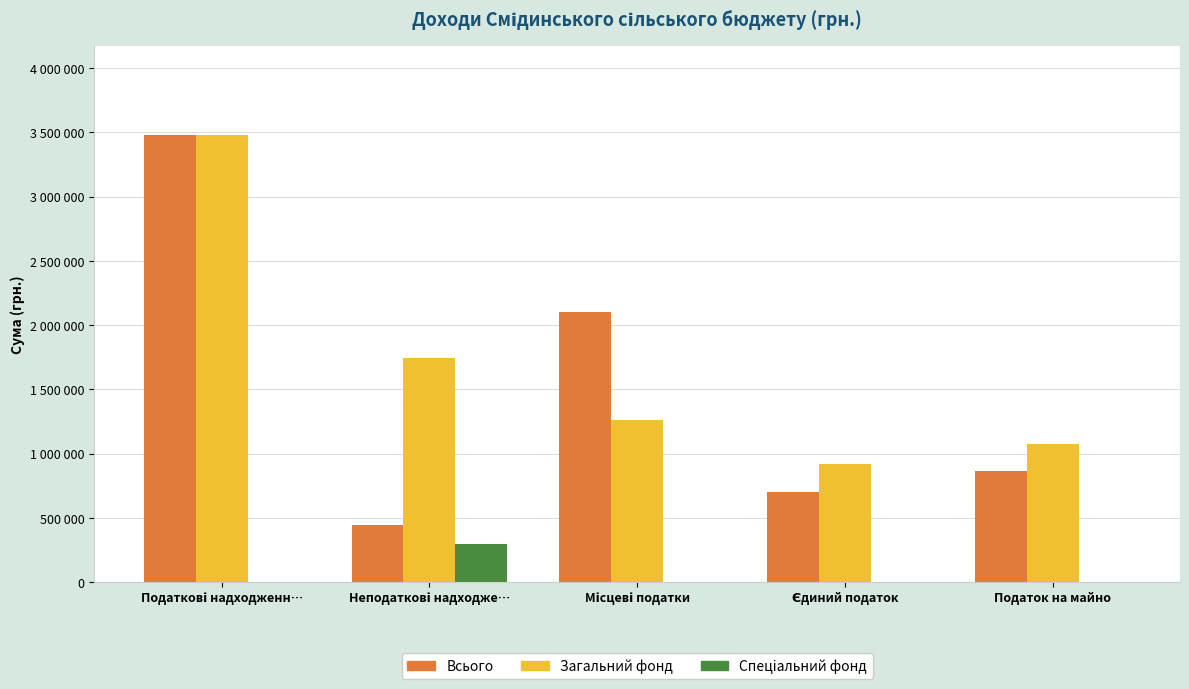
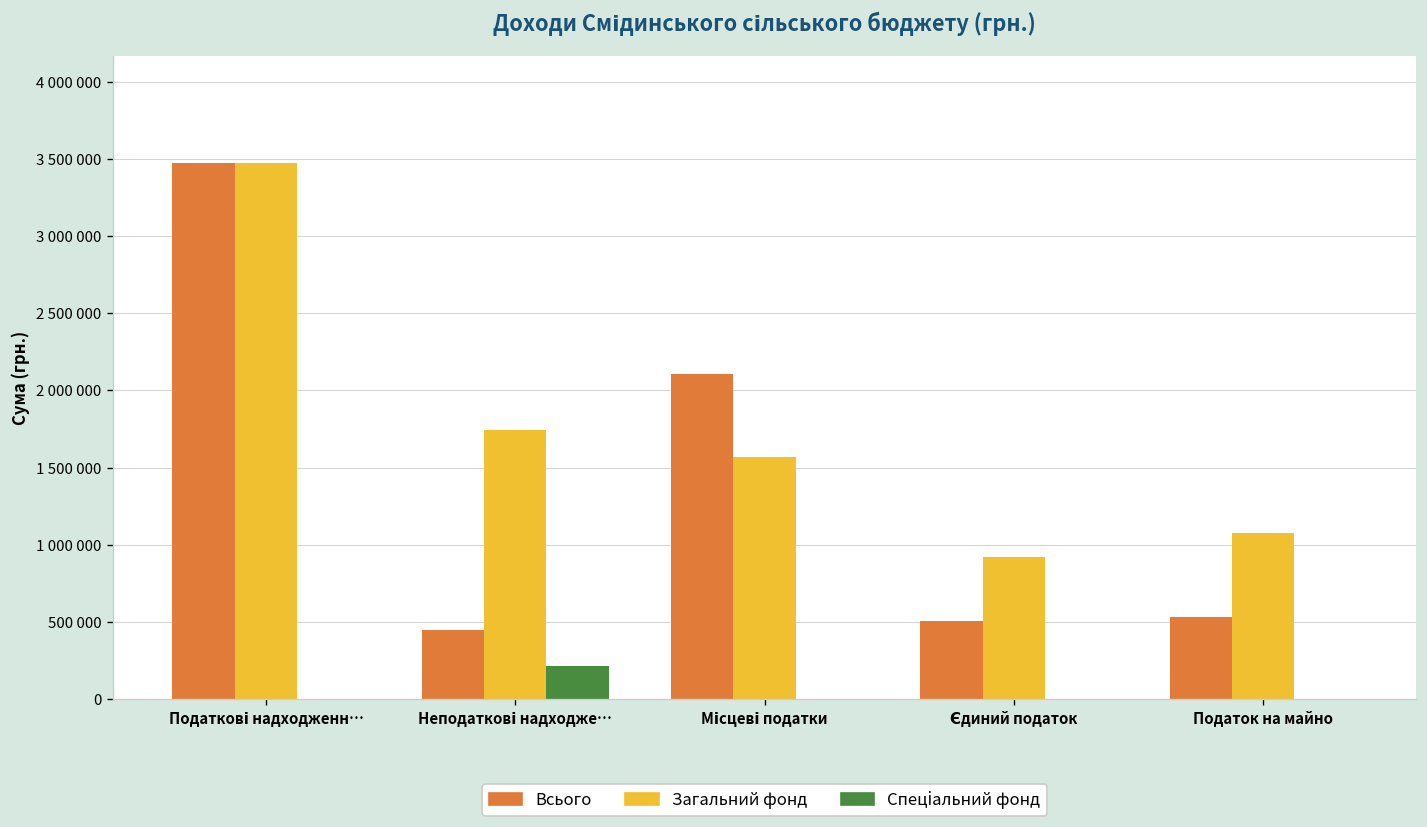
Спеціальний фонд, Неподаткові надходже…: 290000 -> 210000
Загальний фонд, Місцеві податки: 1260000 -> 1570000
Всього, Єдиний податок: 700000 -> 500000
Всього, Податок на майно: 860000 -> 530000
